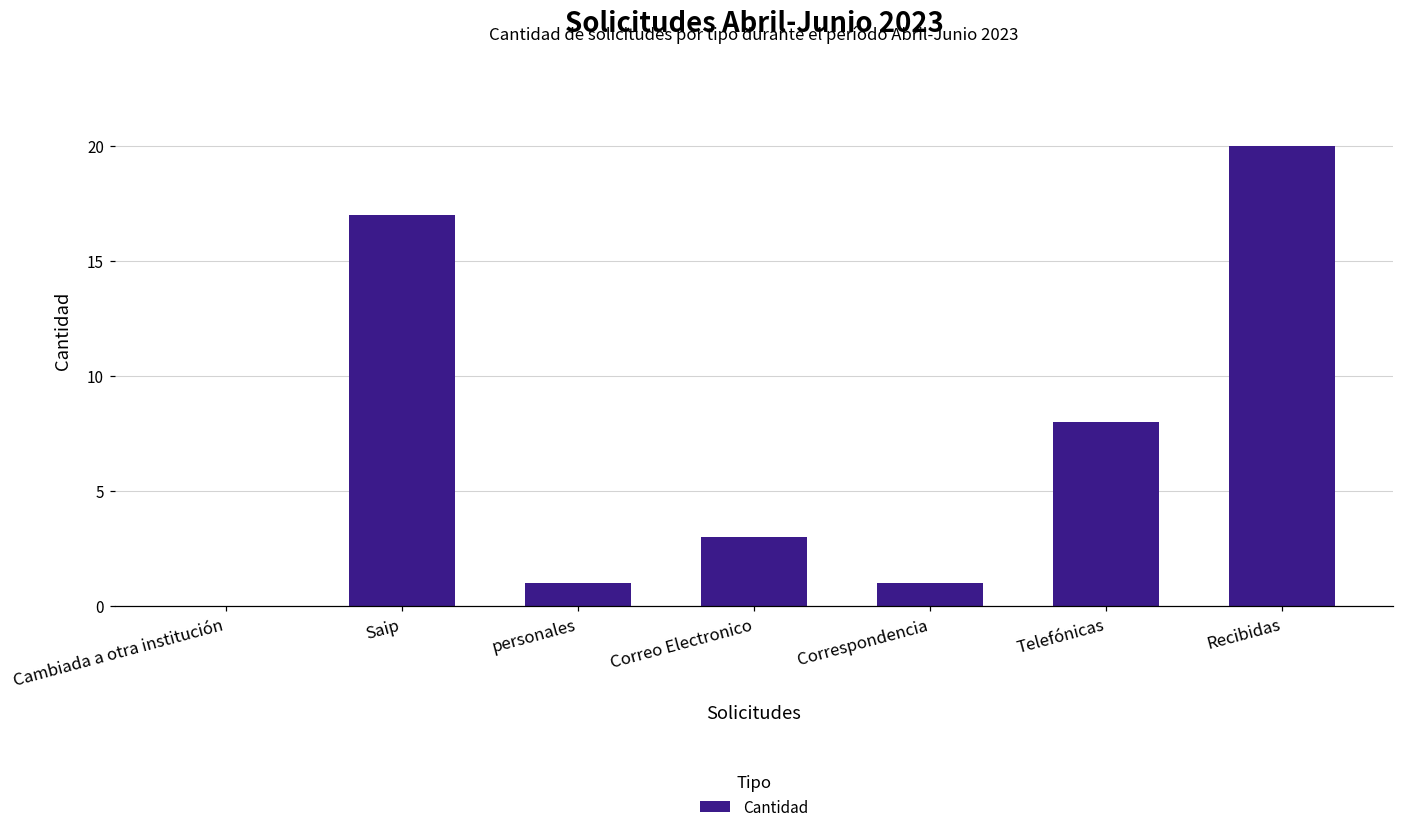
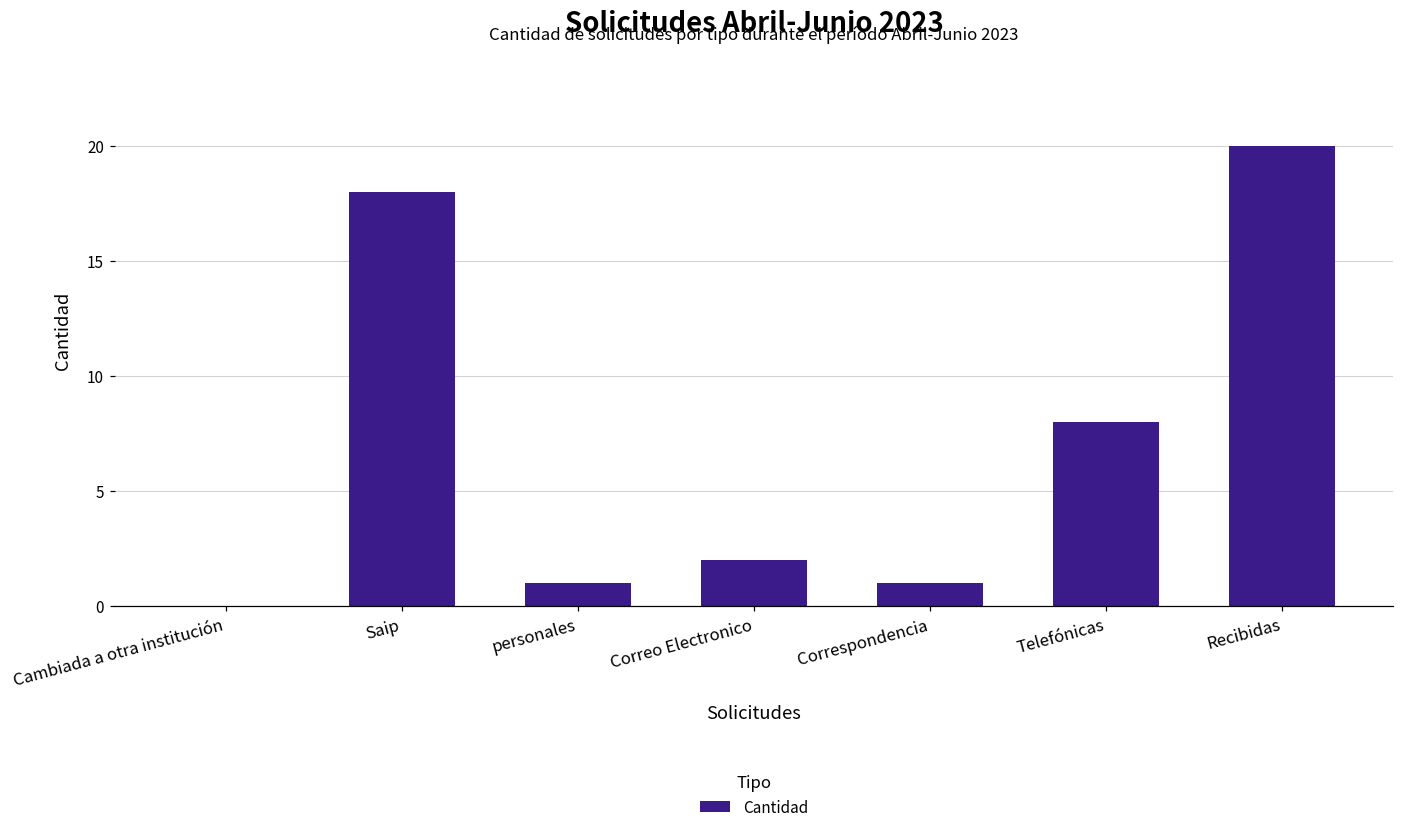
Saip: 17 -> 18
Correo Electronico: 3 -> 2
